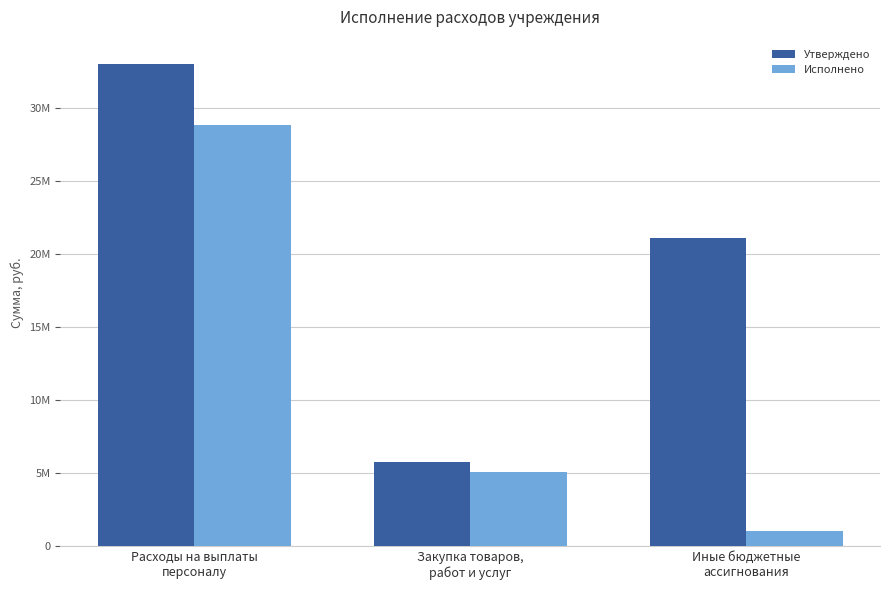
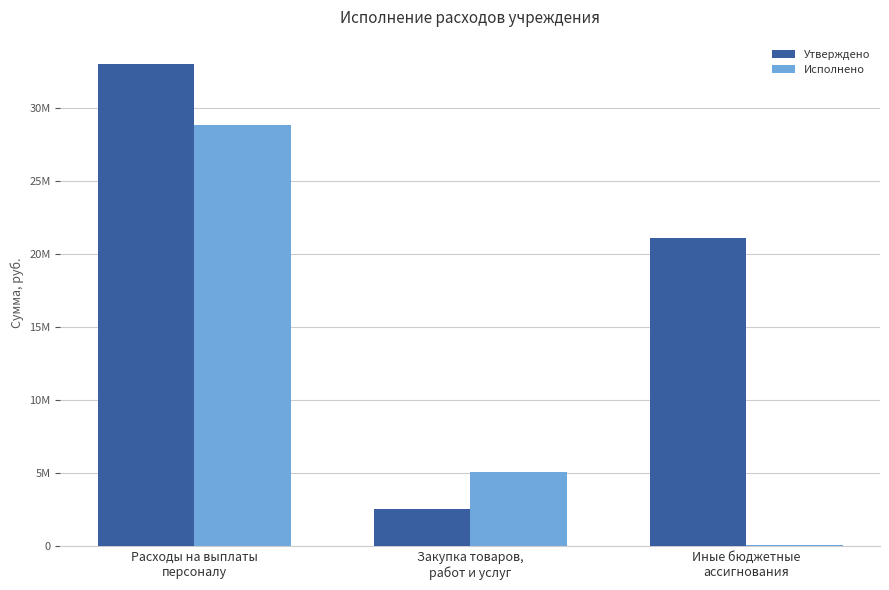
Утверждено, Закупка товаров, работ и услуг: 5800000 -> 2500000
Исполнено, Иные бюджетные ассигнования: 1000000 -> 100000
